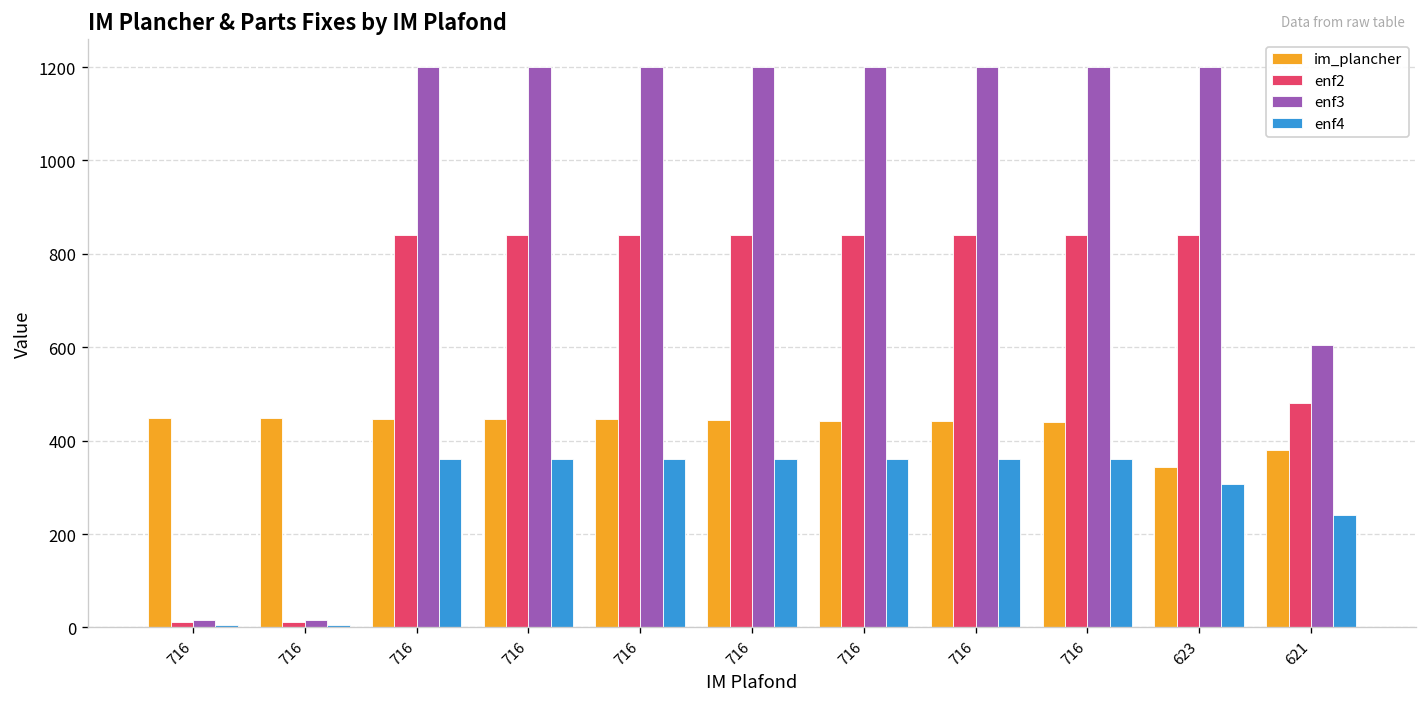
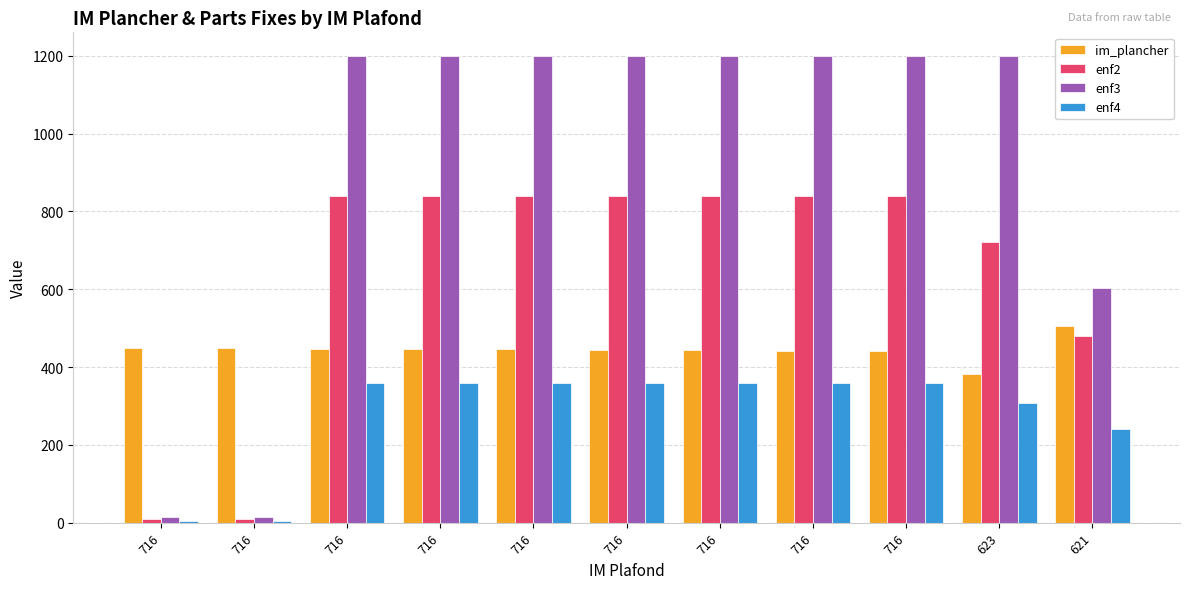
im_plancher, 623: 340 -> 380
enf2, 623: 840 -> 720
im_plancher, 621: 380 -> 510
